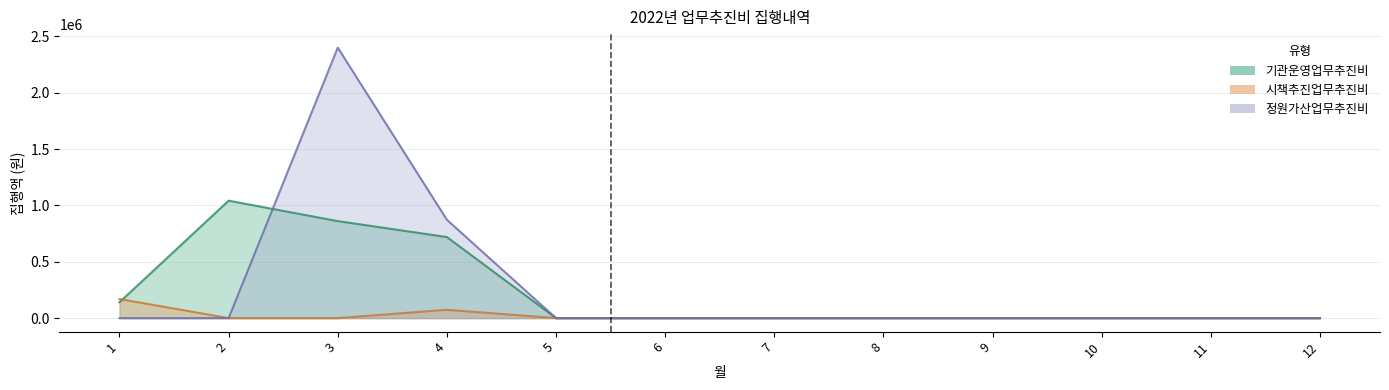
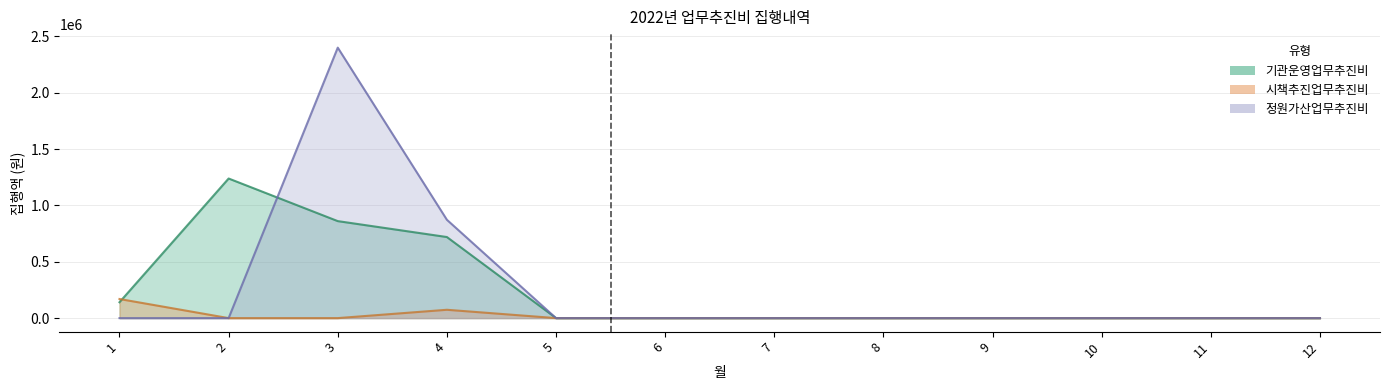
기관운영업무추진비, 2: 1040000 -> 1240000
